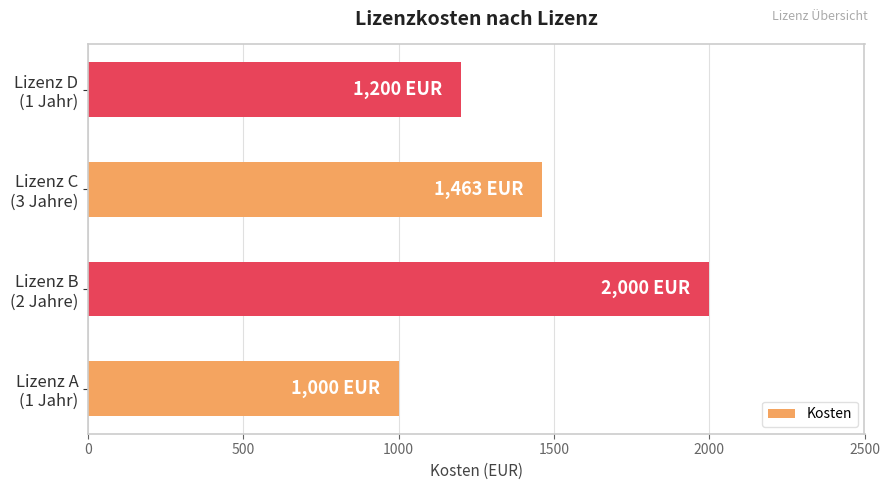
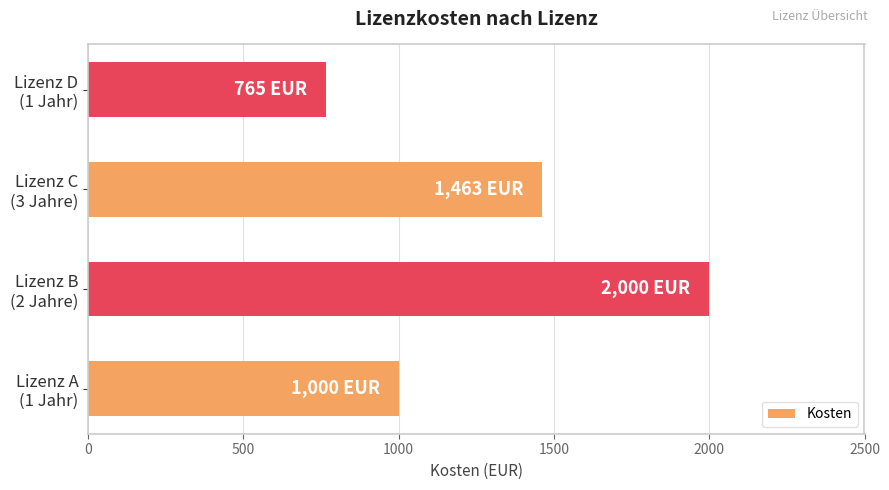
Lizenz D (1 Jahr): 1,200 -> 765
